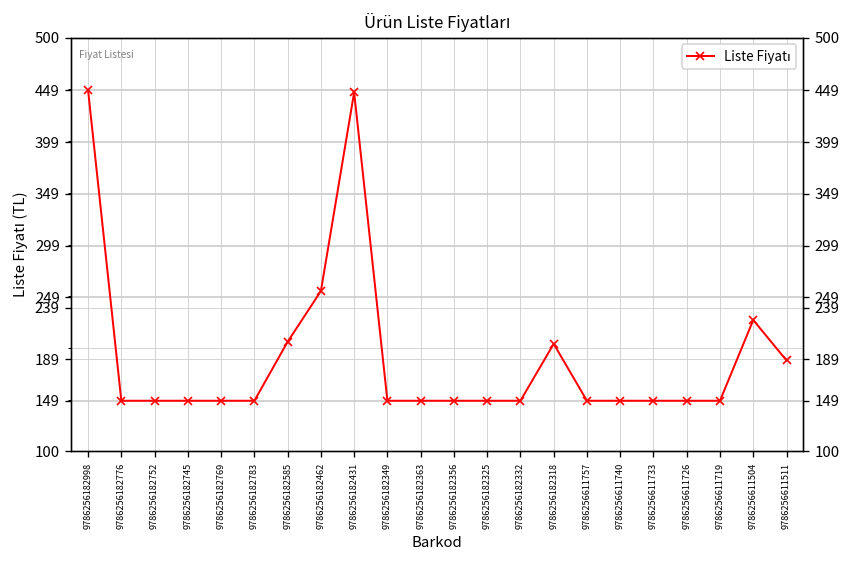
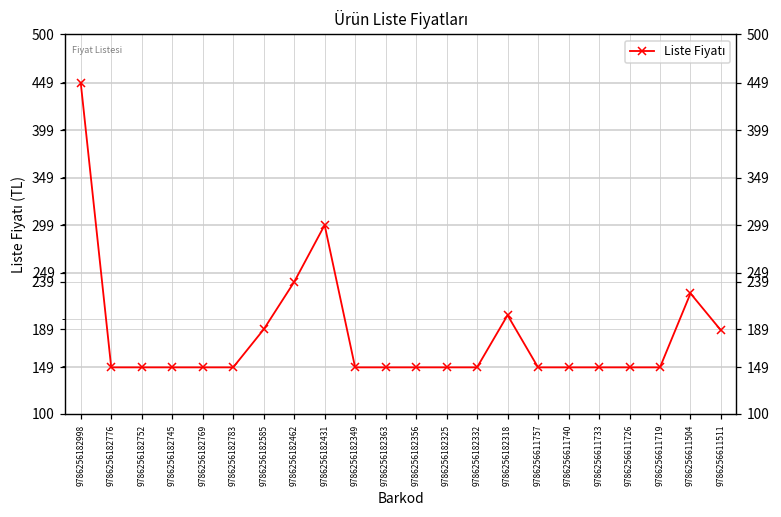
9786256182585: 210 -> 190
9786256182462: 260 -> 240
9786256182431: 450 -> 300
